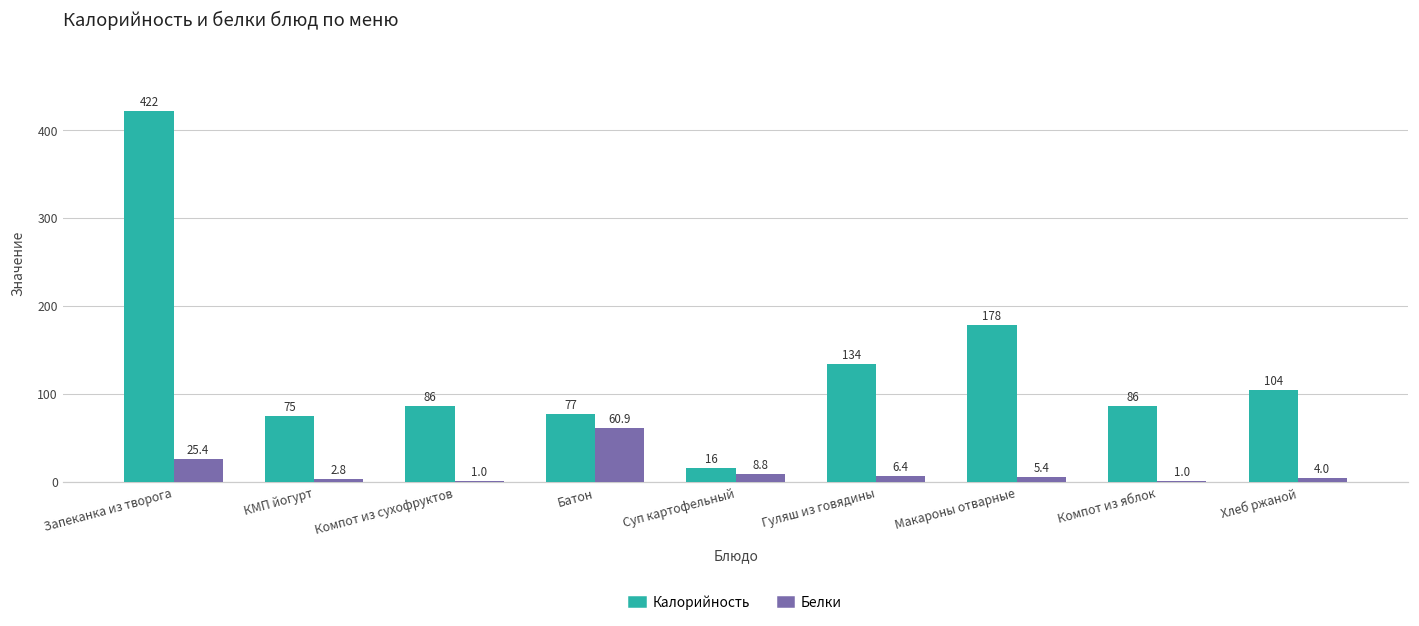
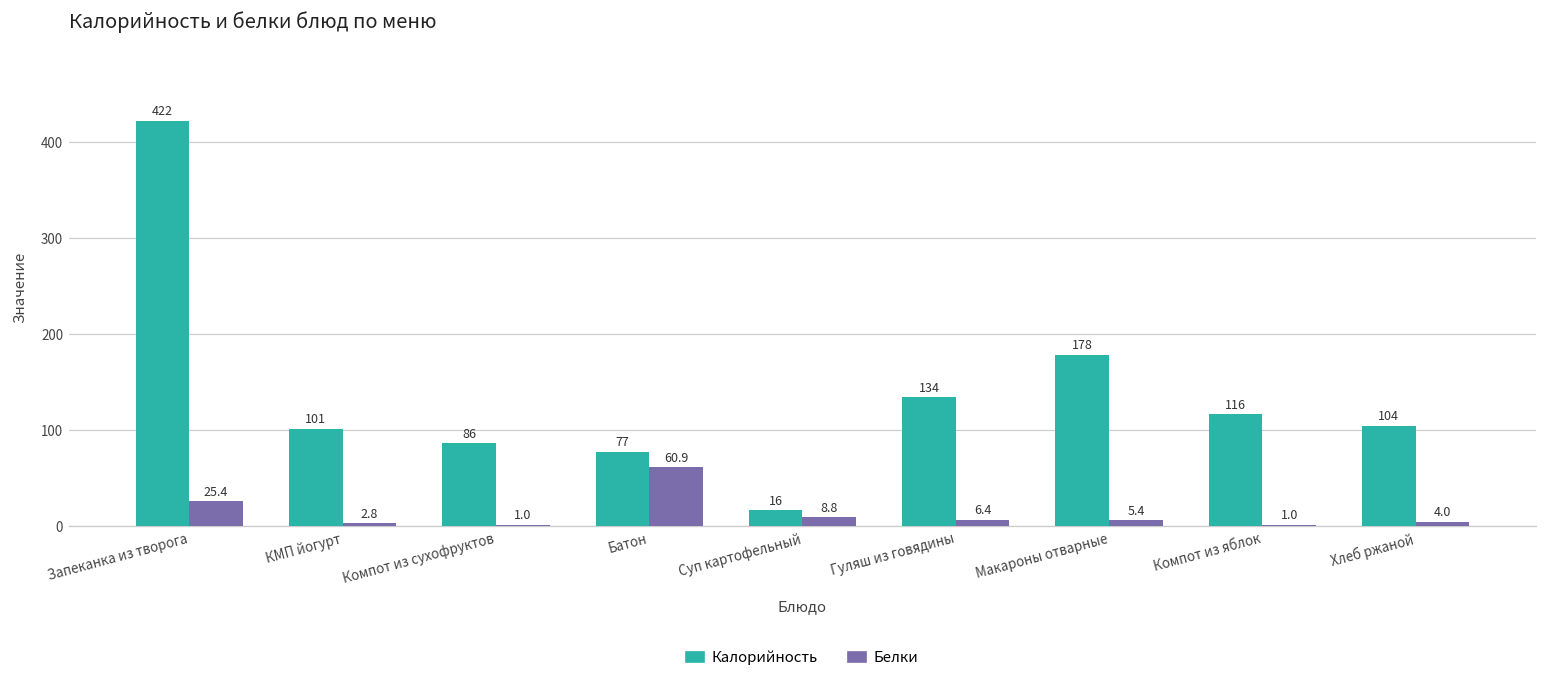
Калорийность, КМП йогурт: 75 -> 101
Калорийность, Компот из яблок: 86 -> 116
